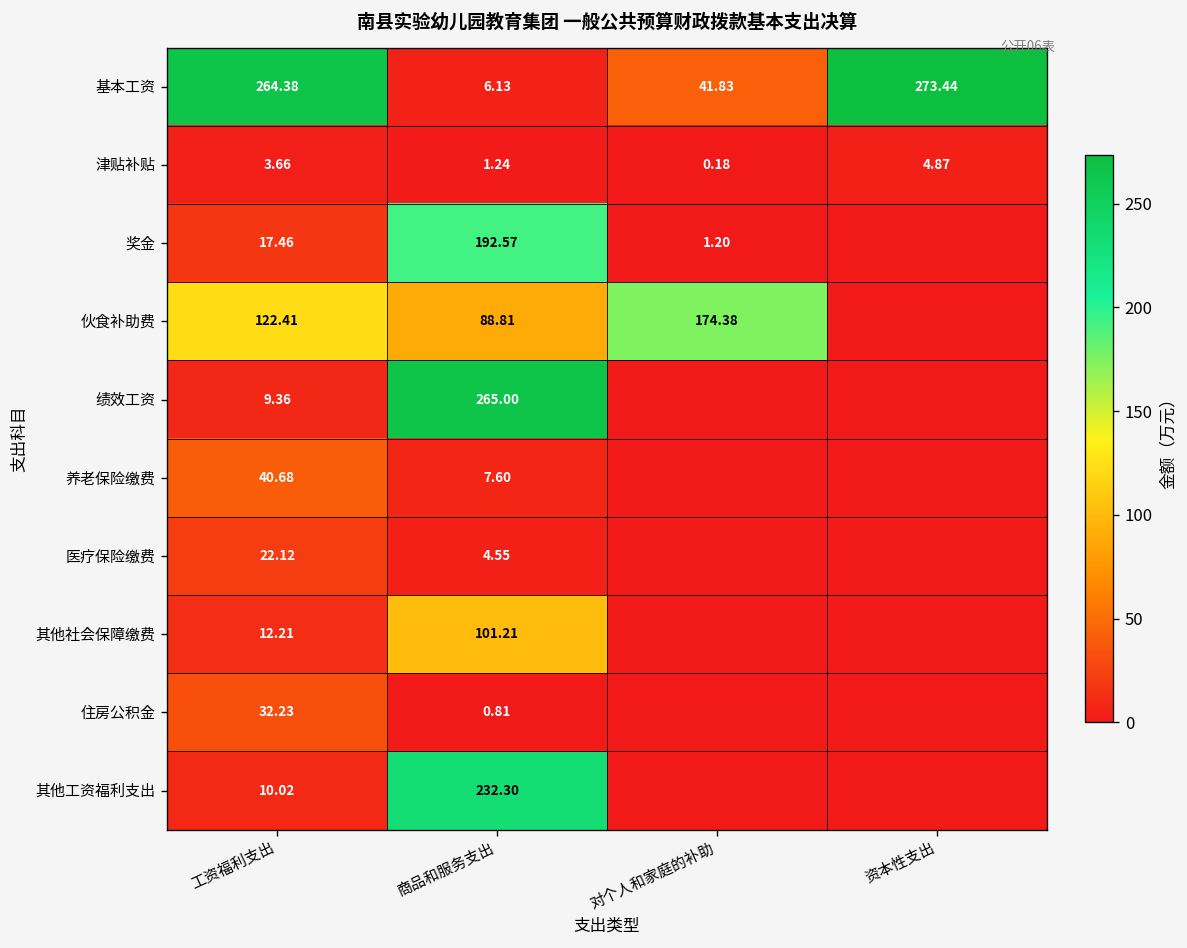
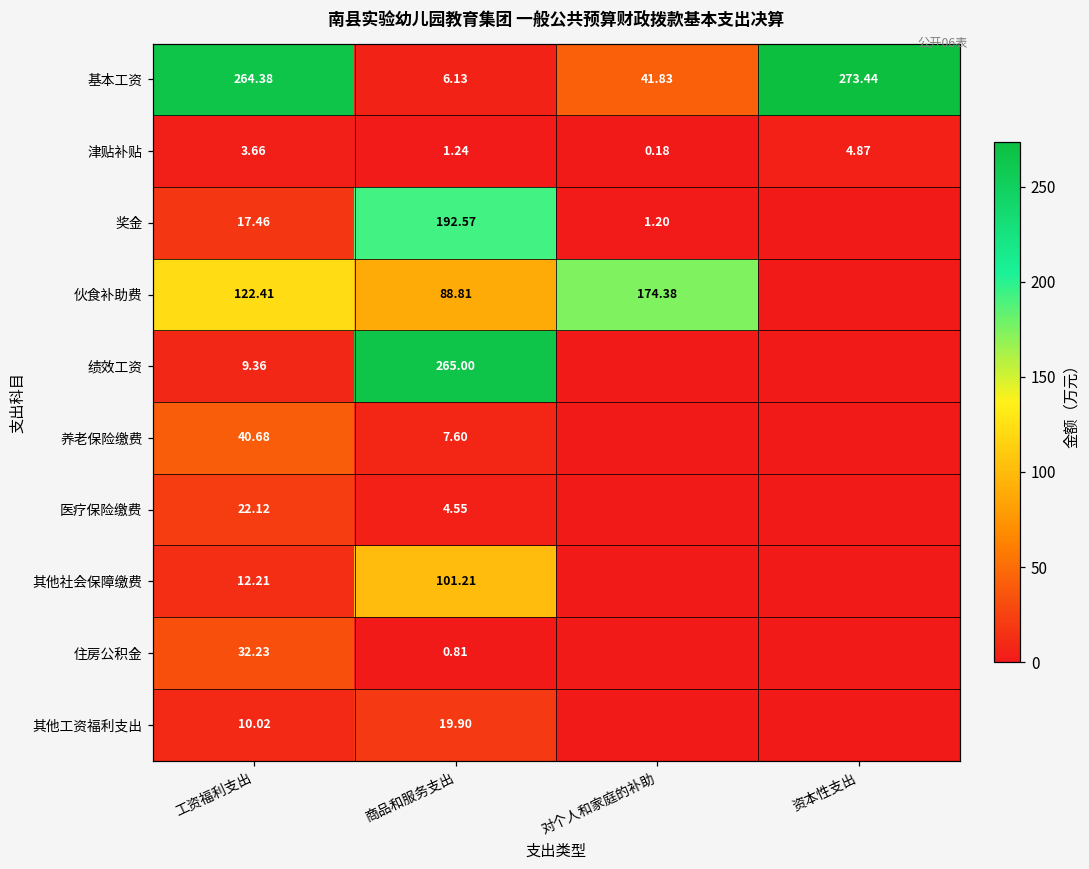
其他工资福利支出, 商品和服务支出: 232.30 -> 19.90
